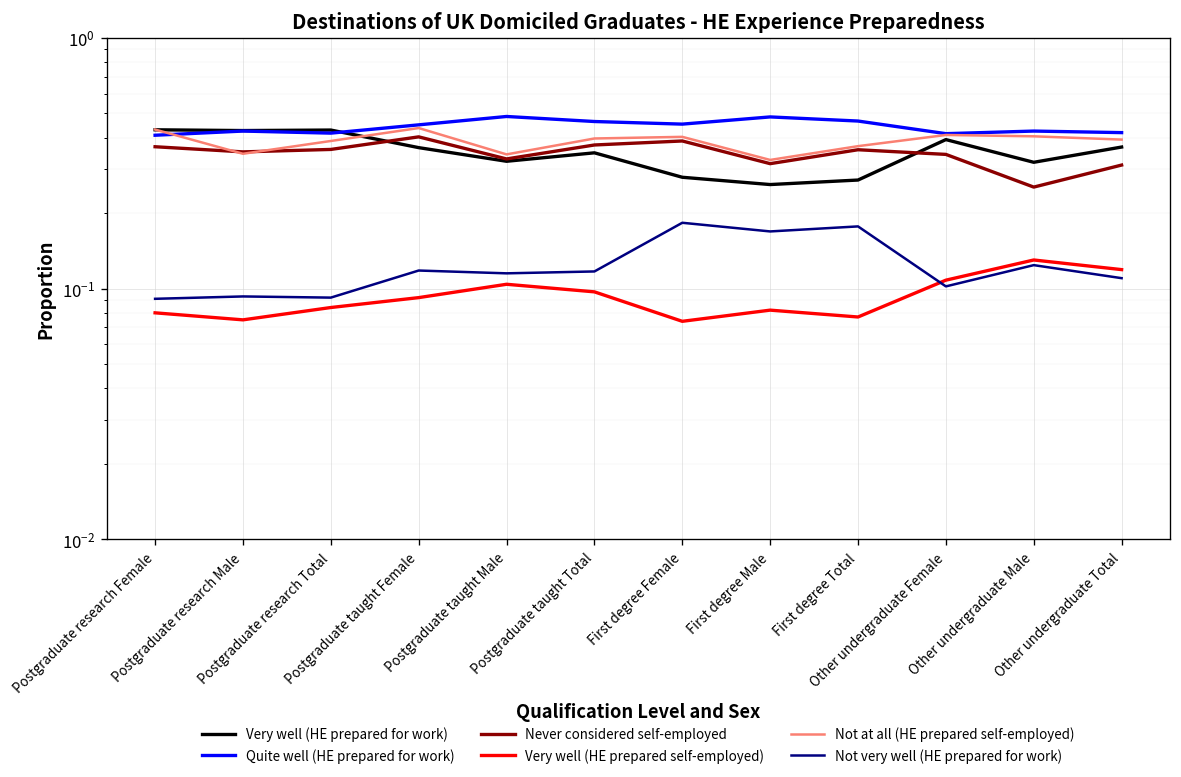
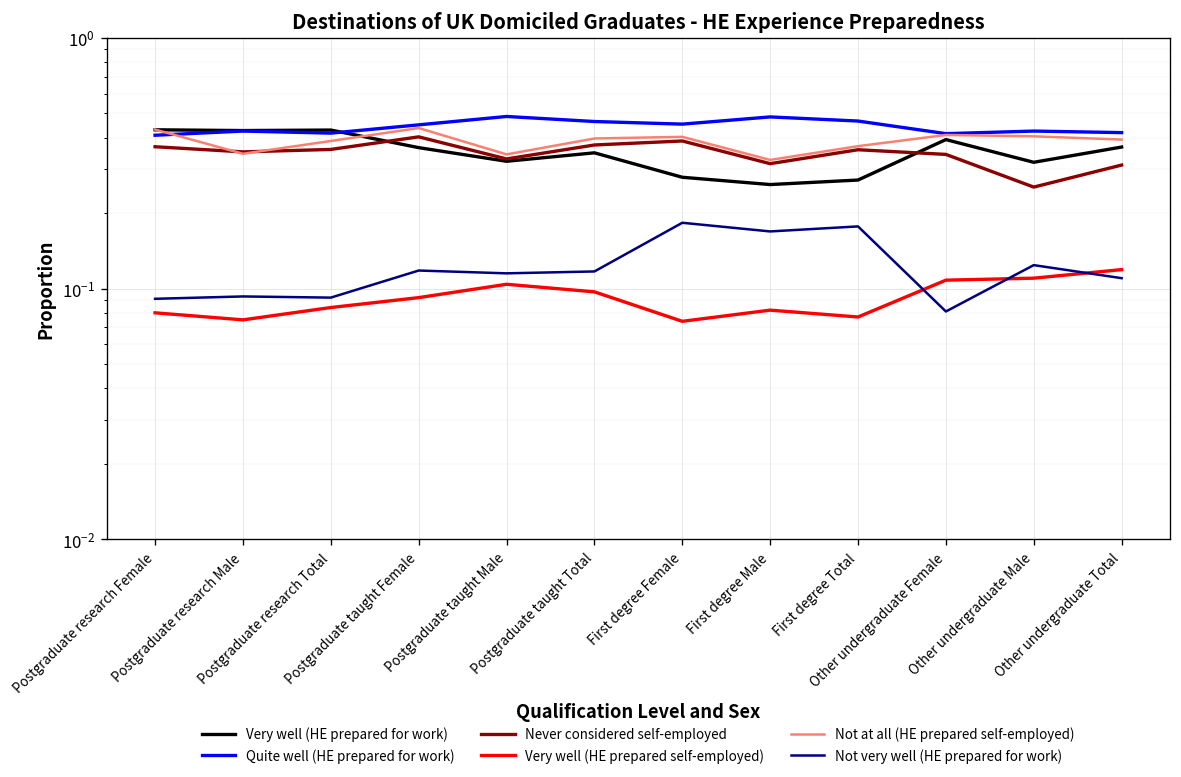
Not very well (HE prepared for work), Other undergraduate Female: 0.10 -> 0.081
Very well (HE prepared self-employed), Other undergraduate Male: 0.13 -> 0.11
